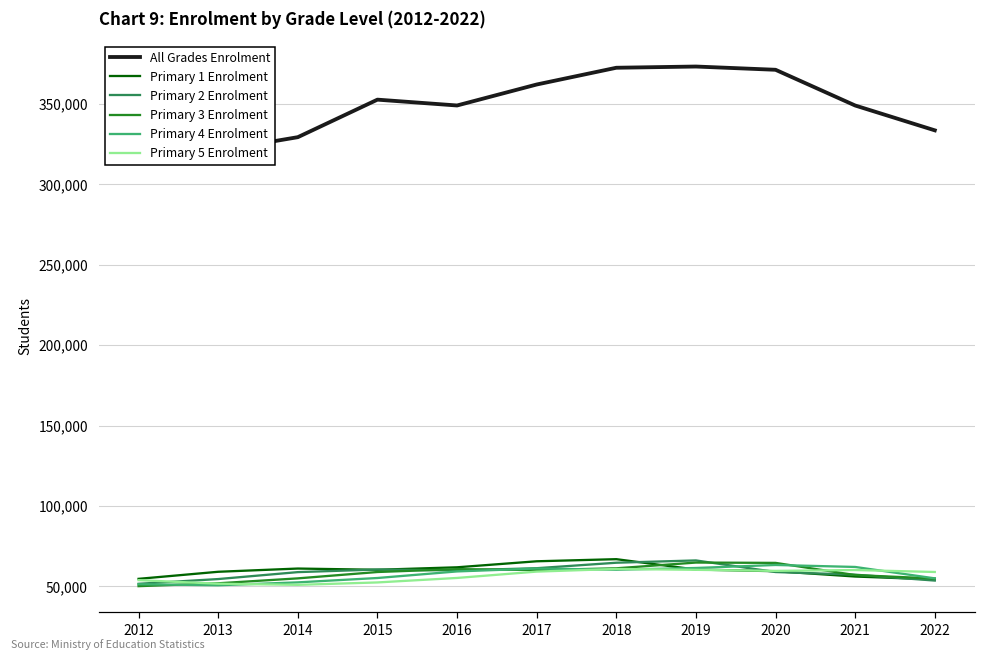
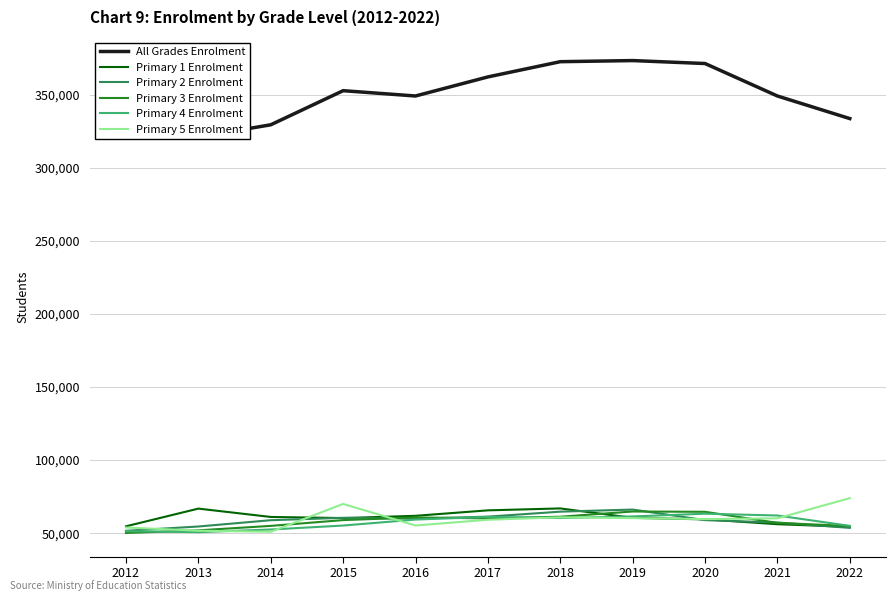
Primary 1 Enrolment, 2013: 59,000 -> 67,000
Primary 5 Enrolment, 2015: 52,000 -> 70,000
Primary 5 Enrolment, 2022: 59,000 -> 74,000
